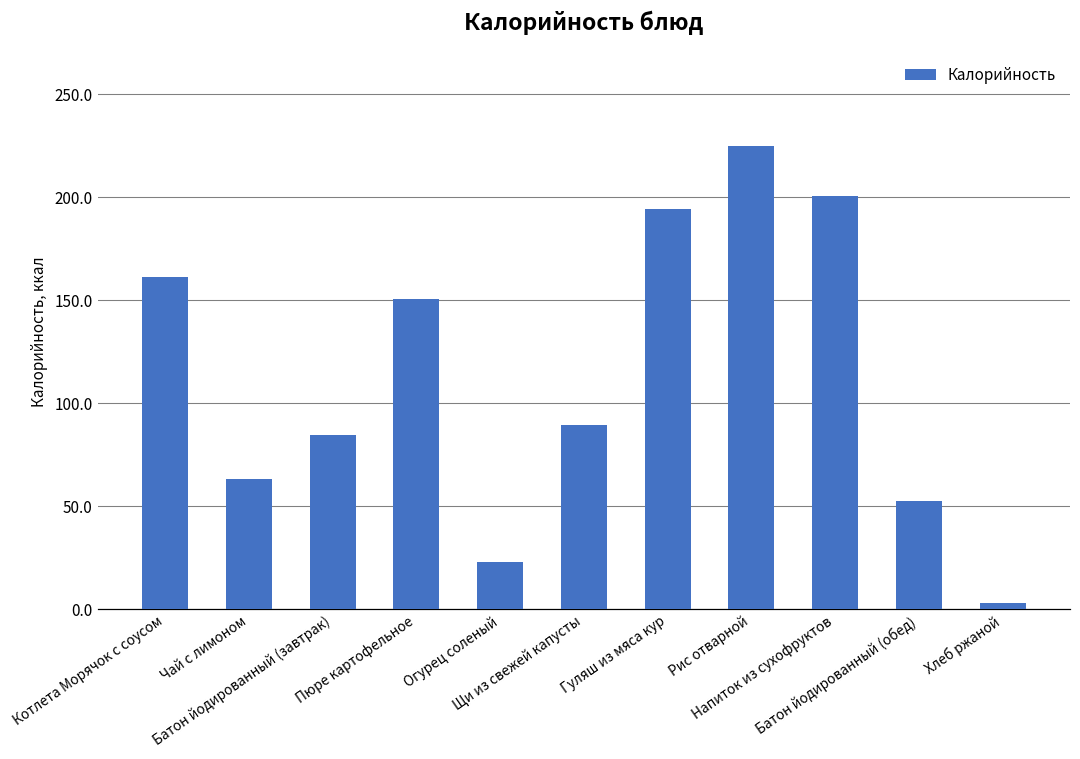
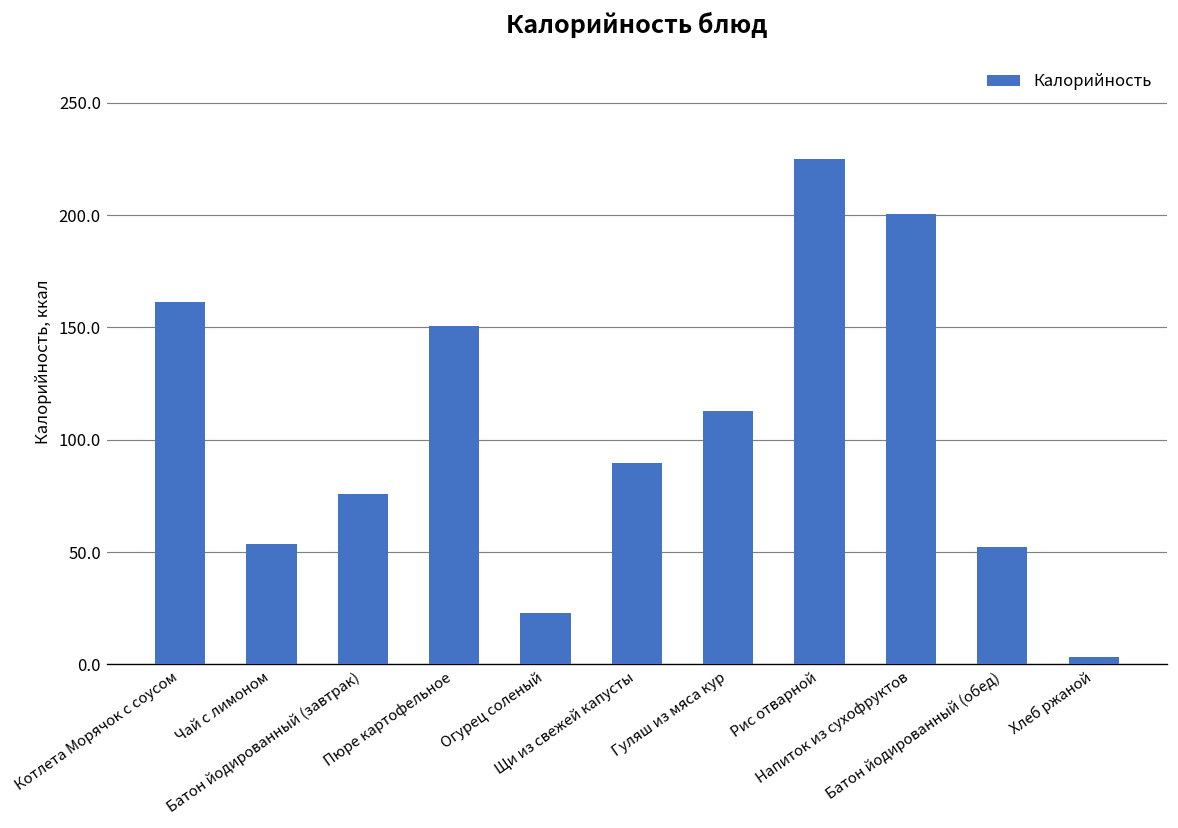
Чай с лимоном: 63 -> 54
Батон йодированный (завтрак): 84 -> 76
Гуляш из мяса кур: 194 -> 113
